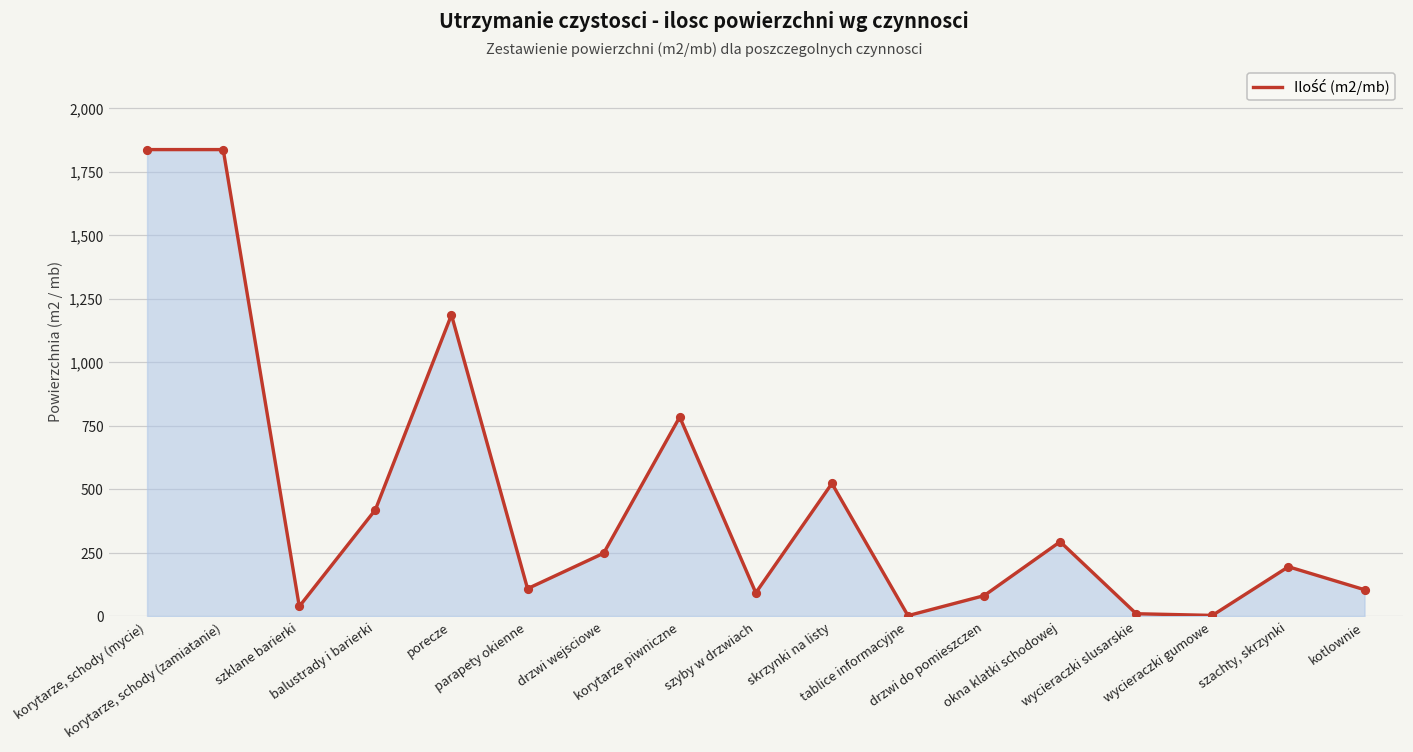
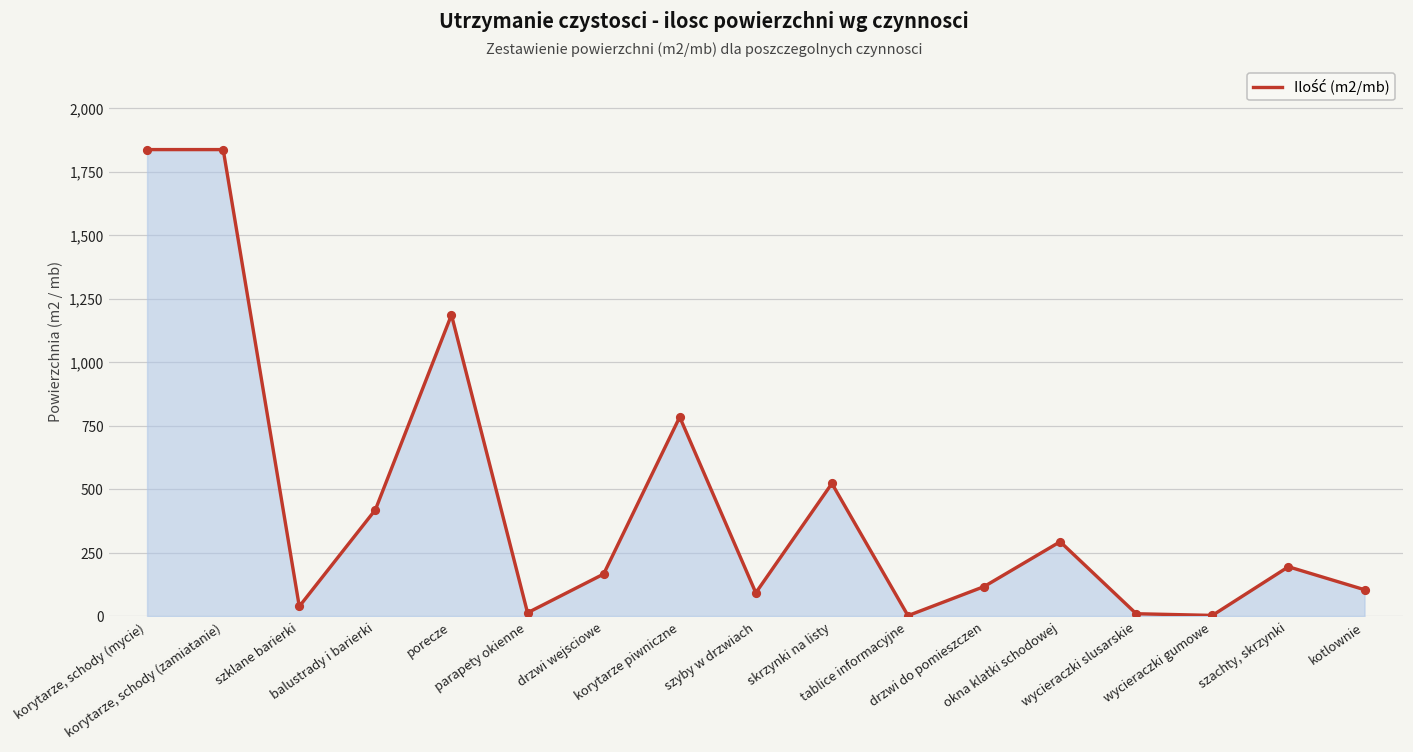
parapety okienne: 110 -> 10
drzwi wejsciowe: 250 -> 170
drzwi do pomieszczen: 80 -> 120
